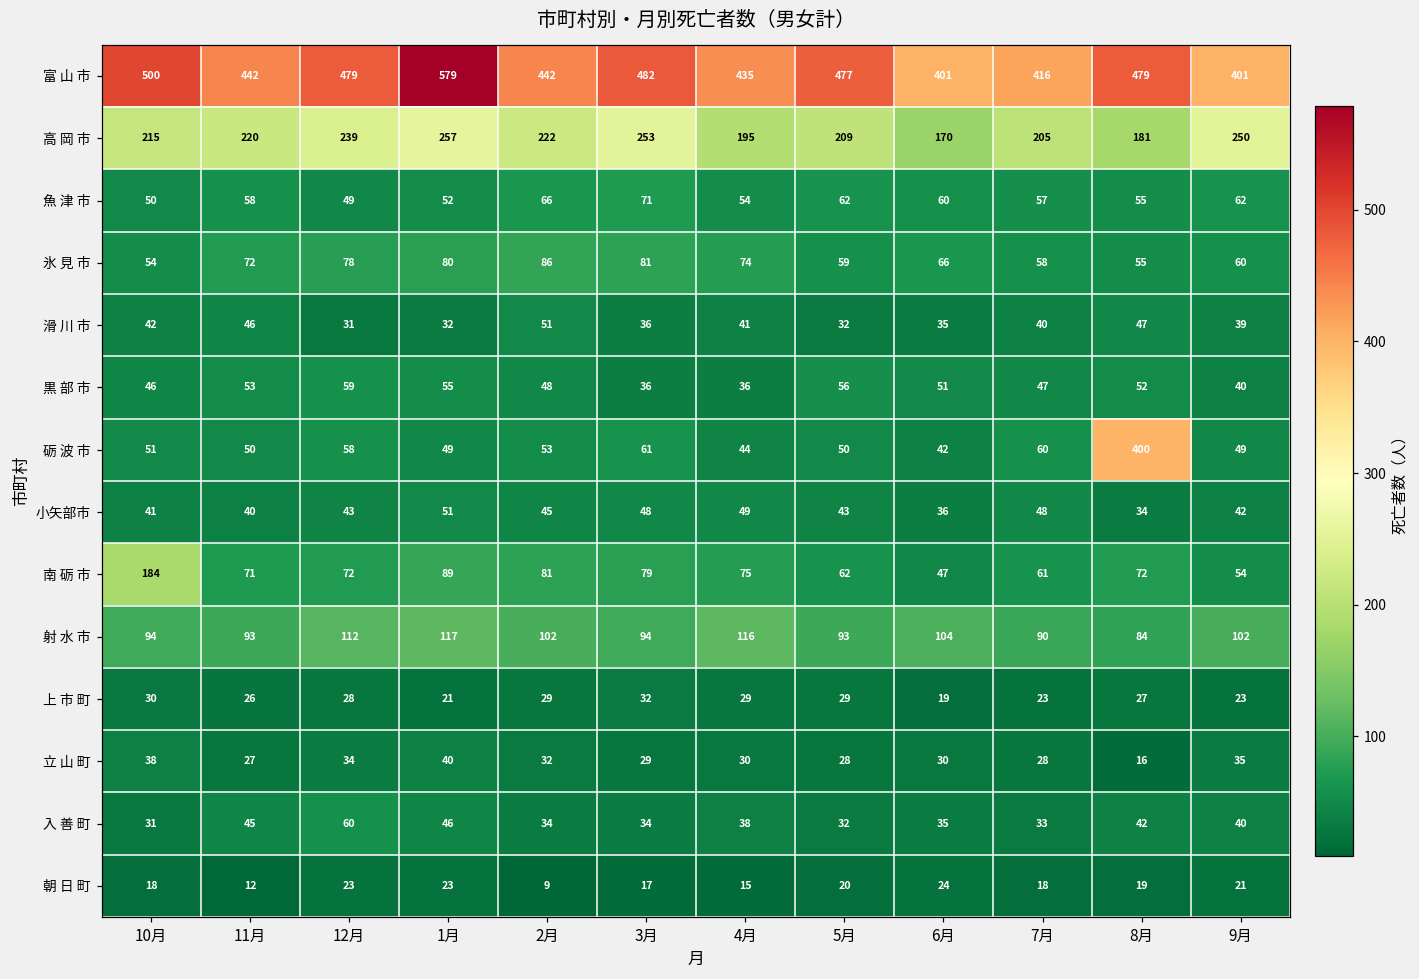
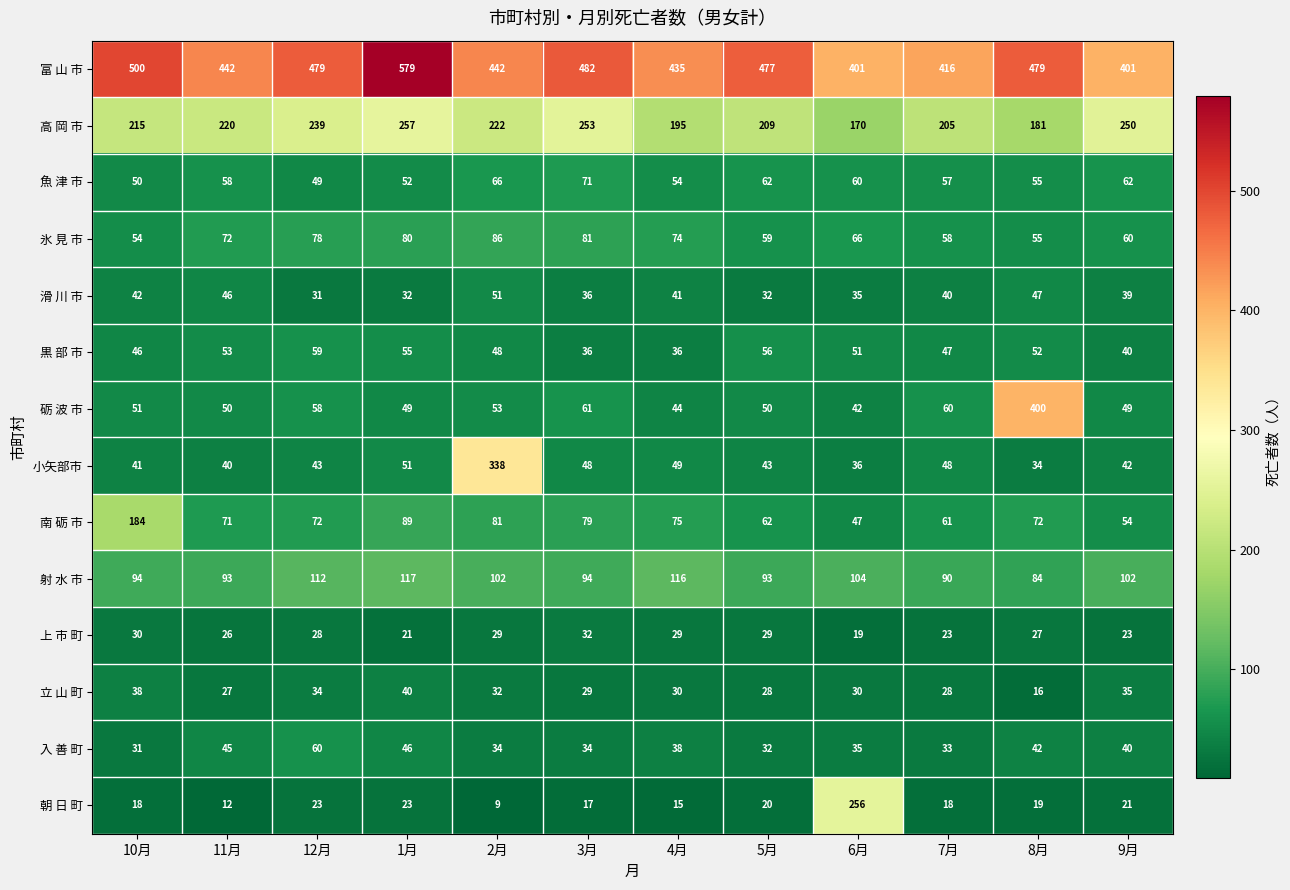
小矢部市, 2月: 45 -> 338
朝 日 町, 6月: 24 -> 256
